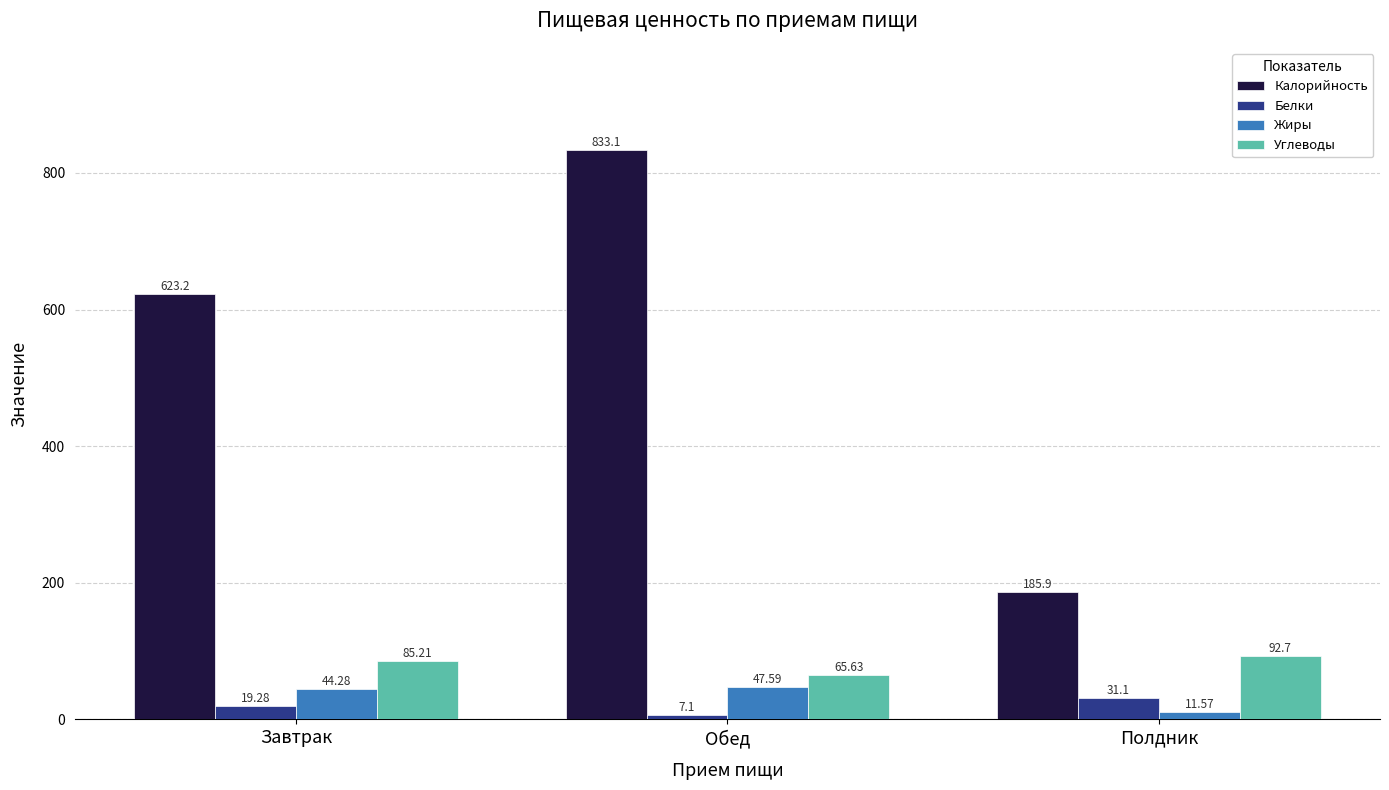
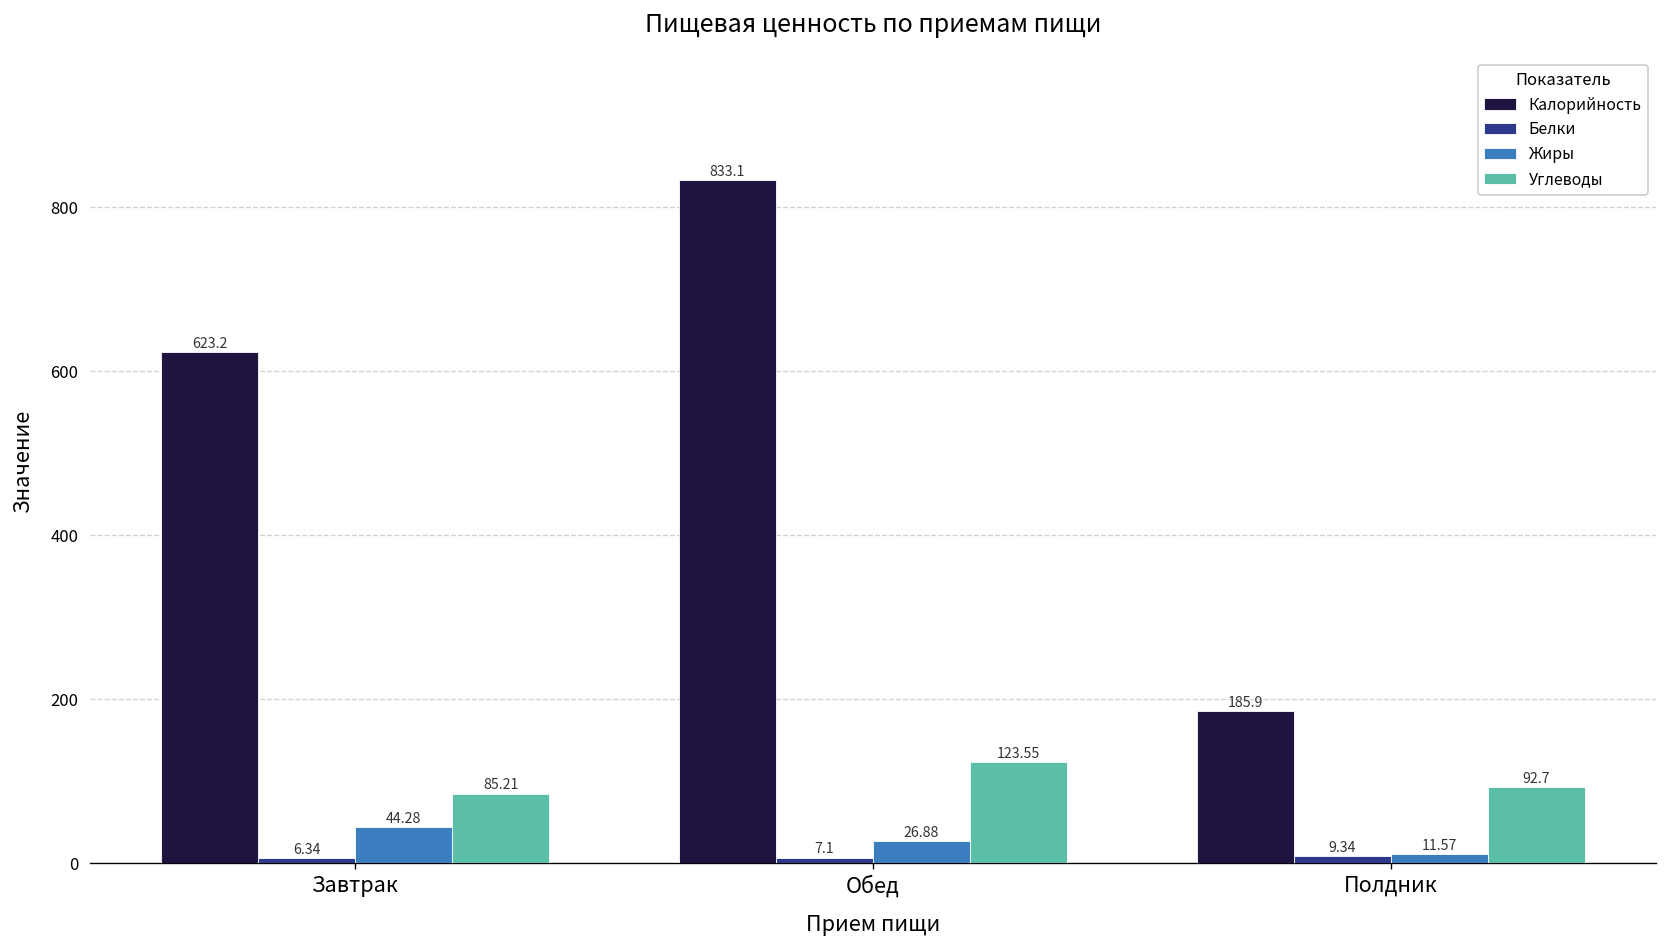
Белки, Завтрак: 19.28 -> 6.34
Жиры, Обед: 47.59 -> 26.88
Углеводы, Обед: 65.63 -> 123.55
Белки, Полдник: 31.1 -> 9.34
